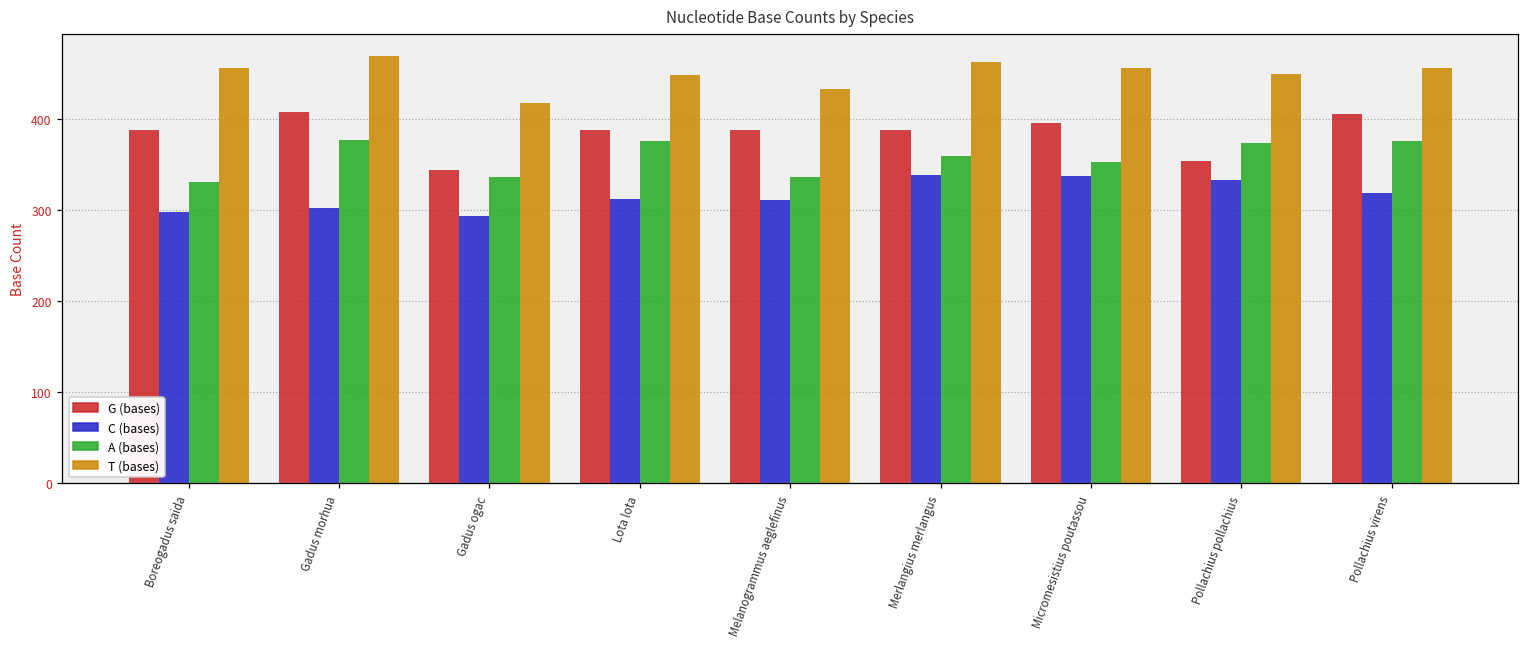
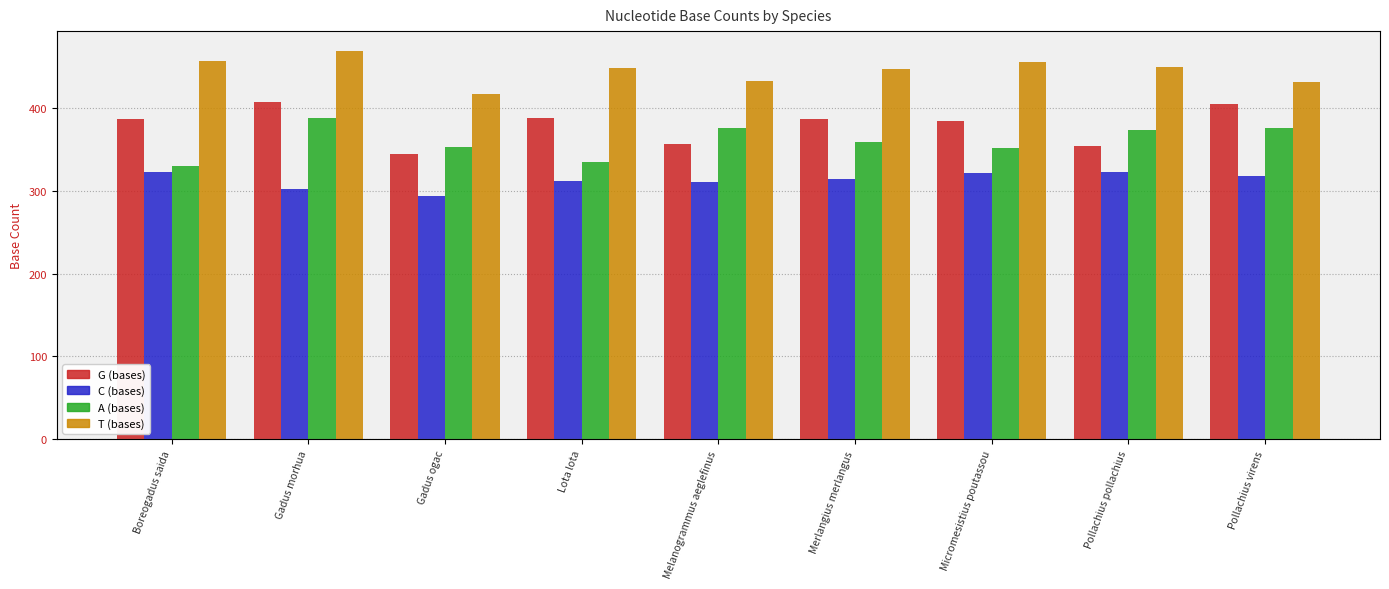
C (bases), Boreogadus saida: 300 -> 320
A (bases), Gadus morhua: 380 -> 390
A (bases), Gadus ogac: 340 -> 350
A (bases), Lota lota: 380 -> 340
G (bases), Melanogrammus aeglefinus: 390 -> 360
A (bases), Melanogrammus aeglefinus: 340 -> 380
C (bases), Merlangius merlangus: 340 -> 310
T (bases), Merlangius merlangus: 460 -> 450
G (bases), Micromesistius poutassou: 400 -> 380
C (bases), Micromesistius poutassou: 340 -> 320
C (bases), Pollachius pollachius: 330 -> 320
T (bases), Pollachius virens: 460 -> 430
